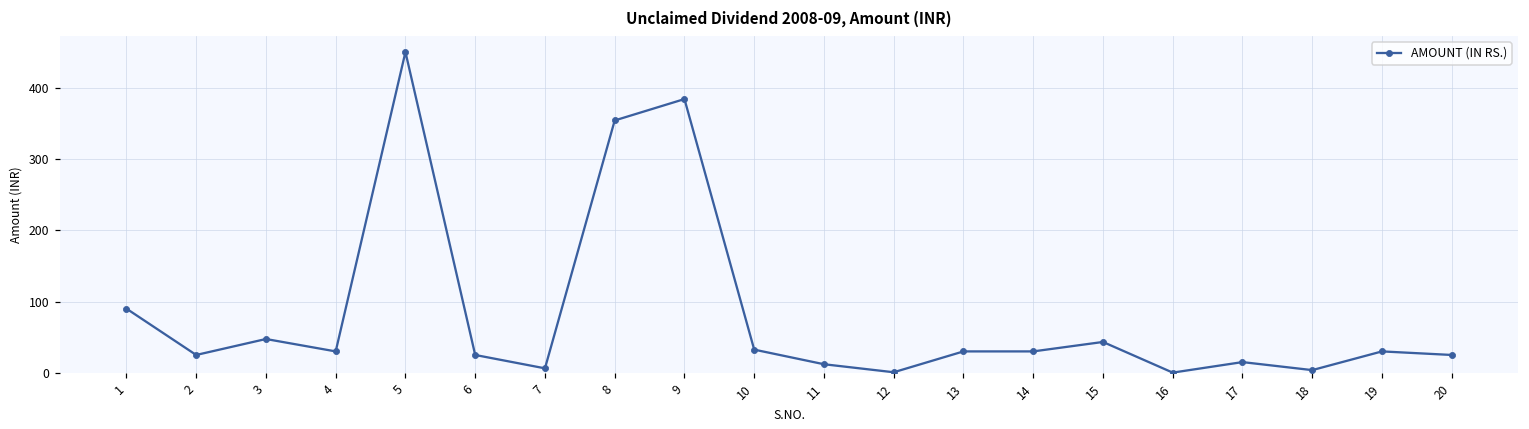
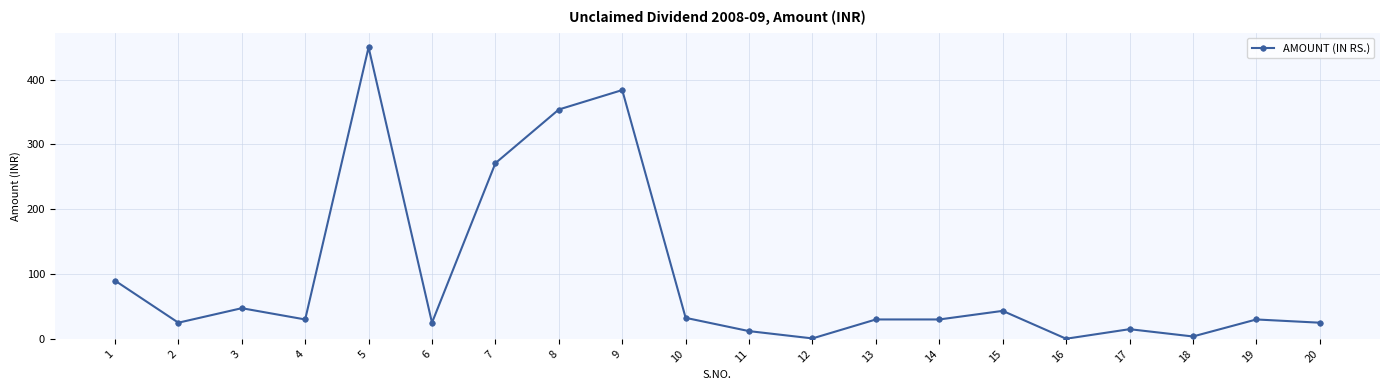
7: 10 -> 270
